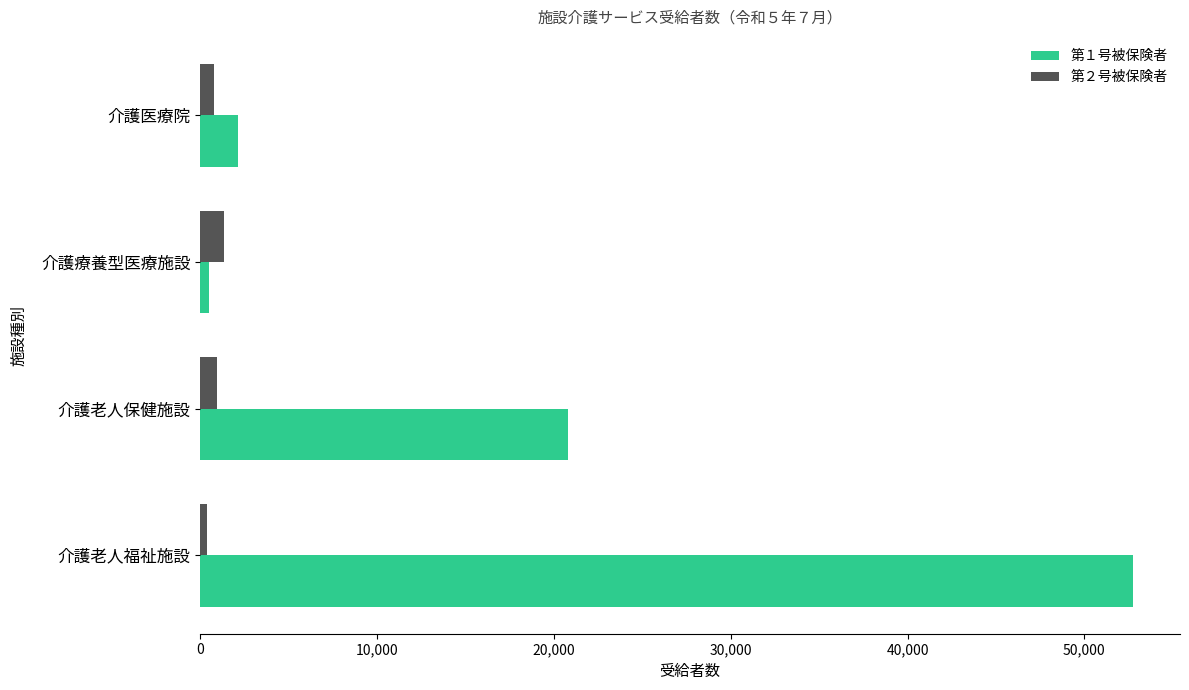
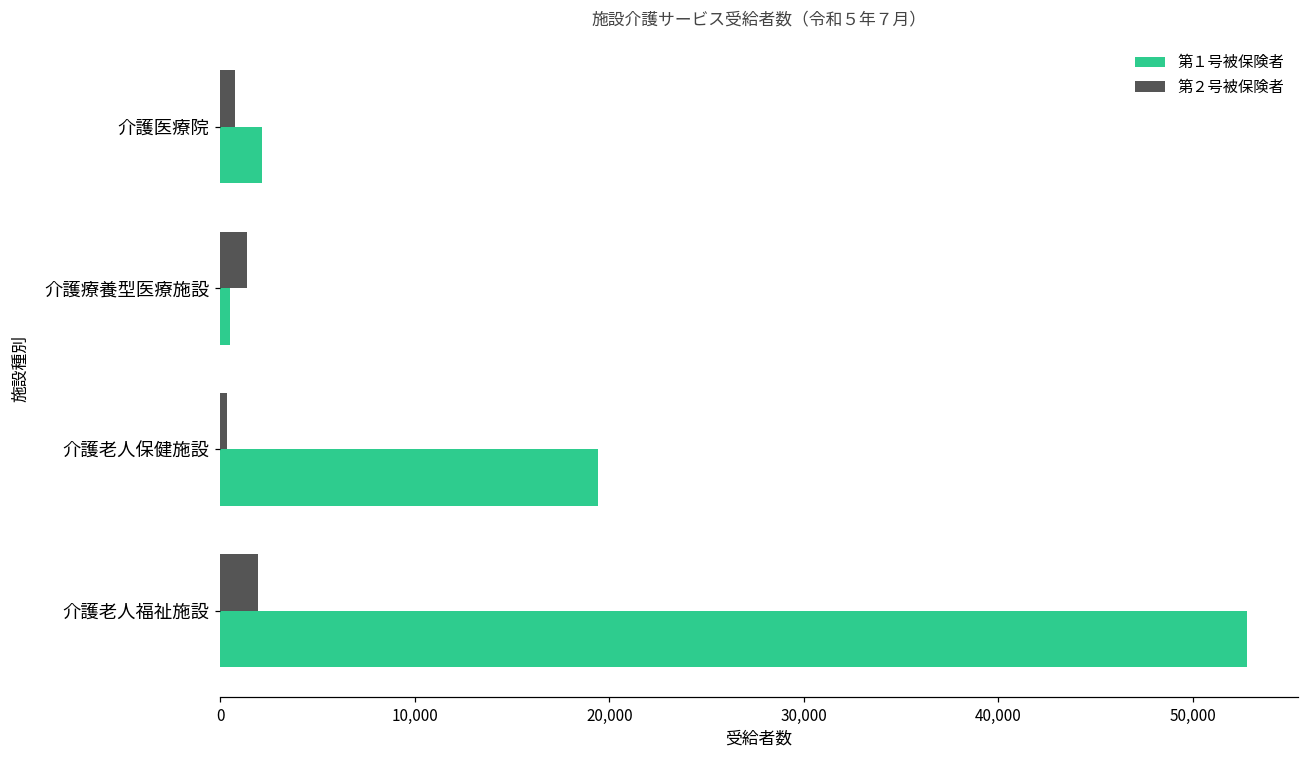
第２号被保険者, 介護老人保健施設: 1,000 -> 400
第１号被保険者, 介護老人保健施設: 20,800 -> 19,400
第２号被保険者, 介護老人福祉施設: 400 -> 2,000
